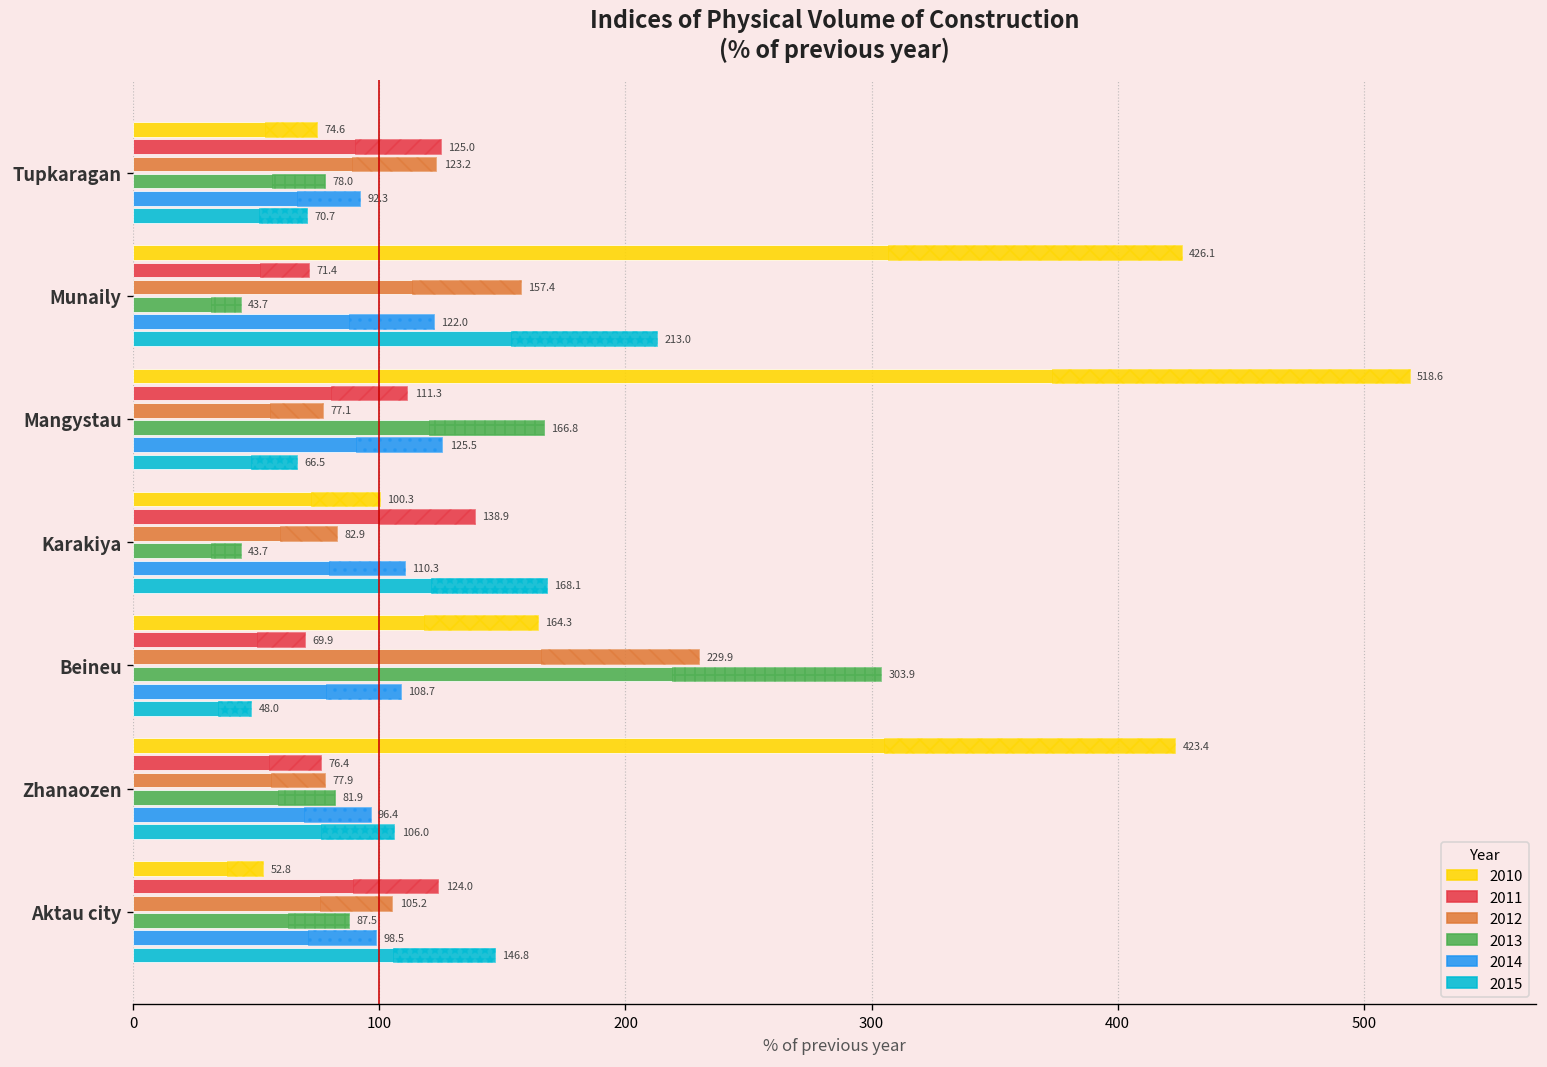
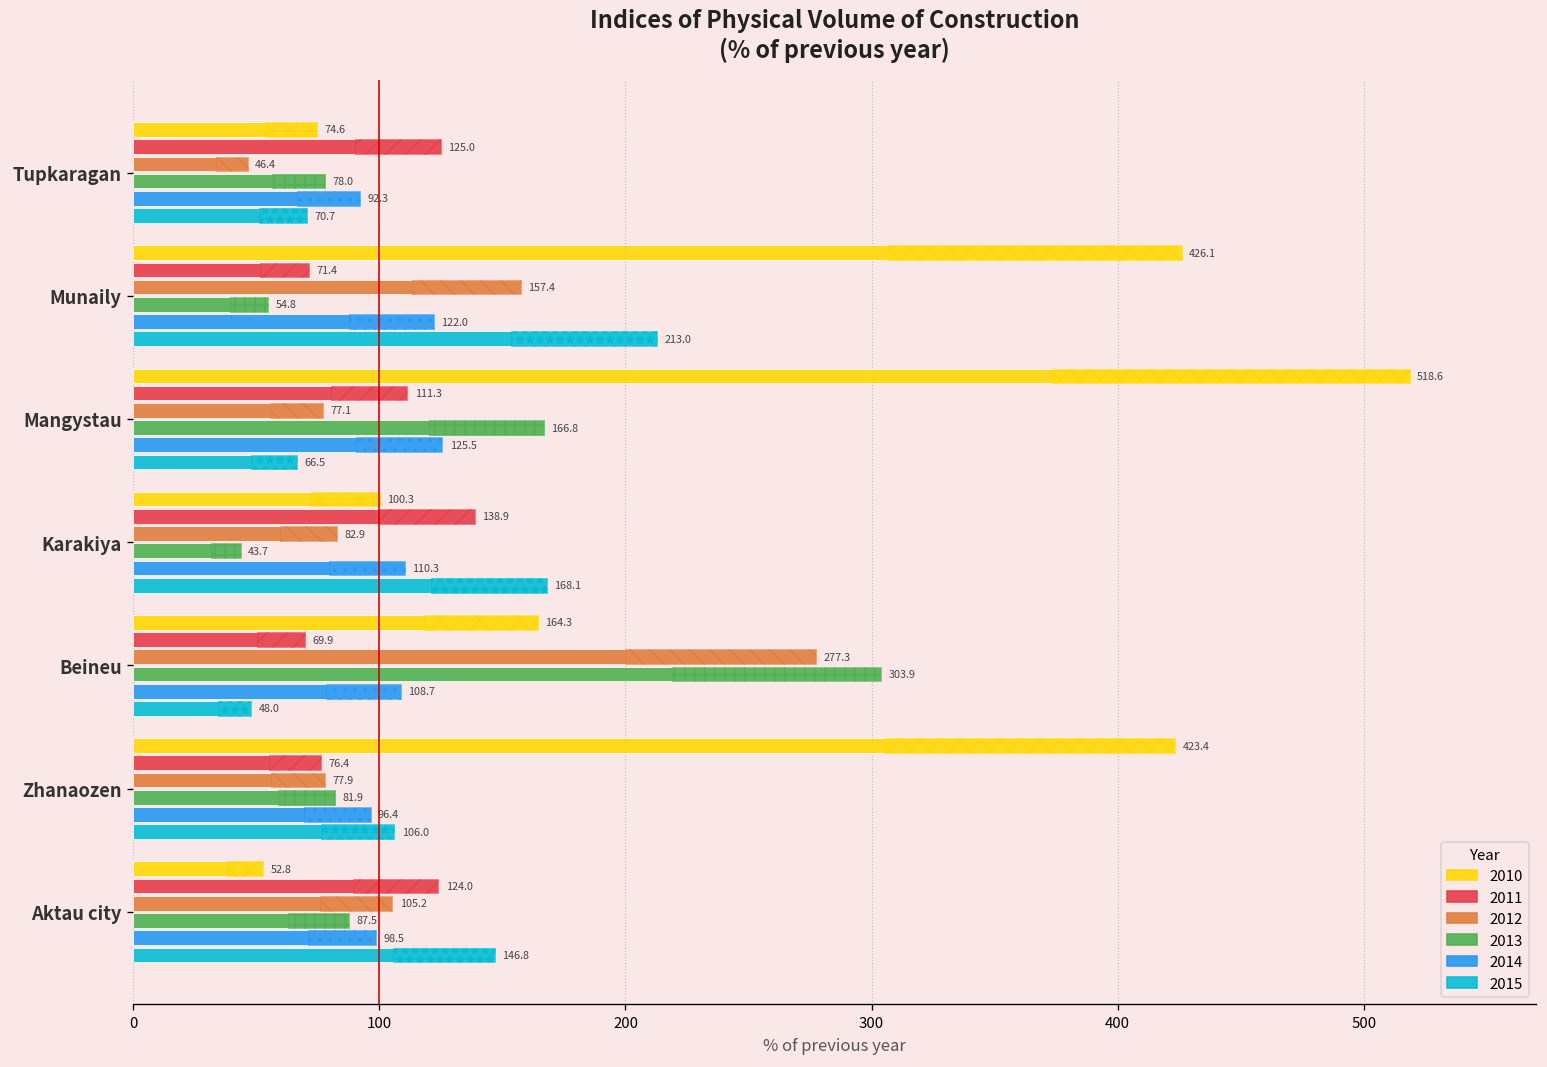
2012, Tupkaragan: 123.2 -> 46.4
2013, Munaily: 43.7 -> 54.8
2012, Beineu: 229.9 -> 277.3
